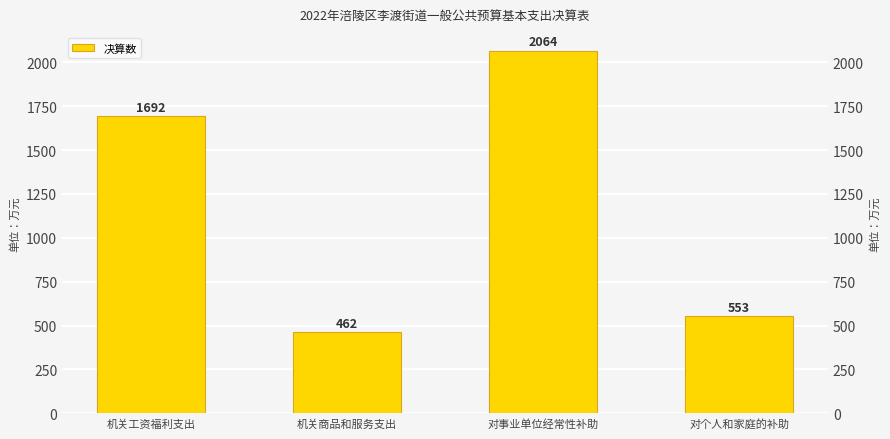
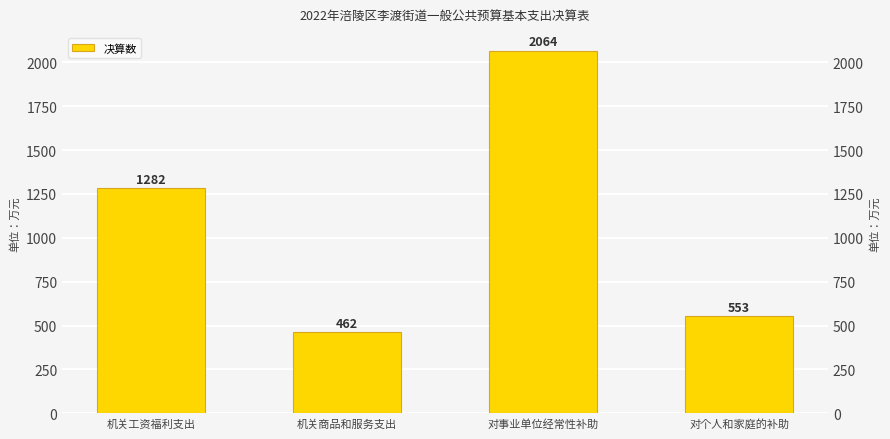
机关工资福利支出: 1692 -> 1282
